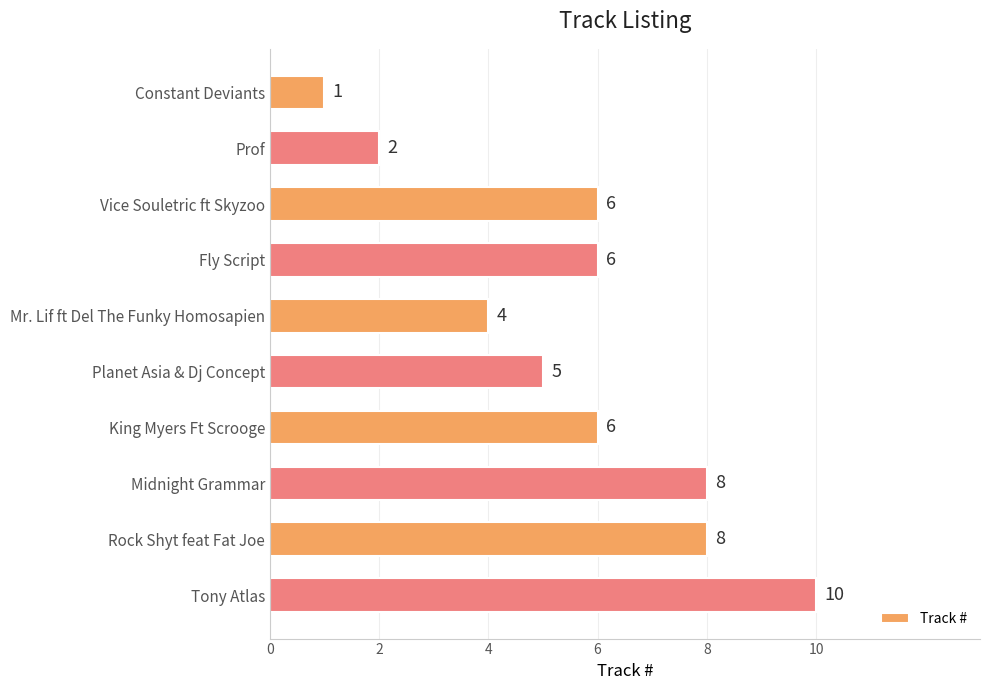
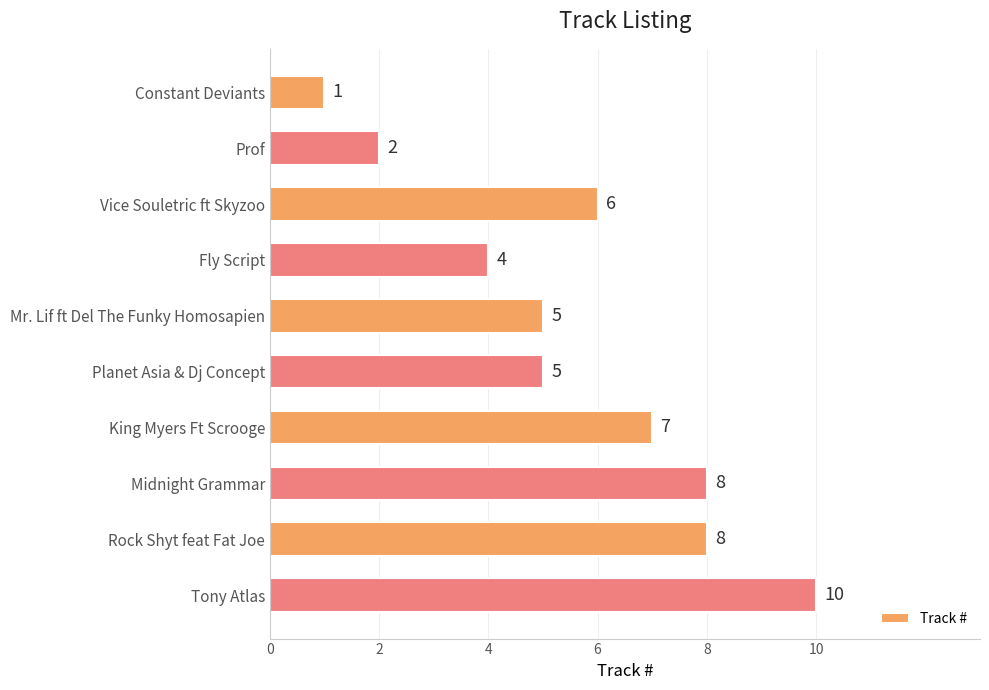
Fly Script: 6 -> 4
Mr. Lif ft Del The Funky Homosapien: 4 -> 5
King Myers Ft Scrooge: 6 -> 7
